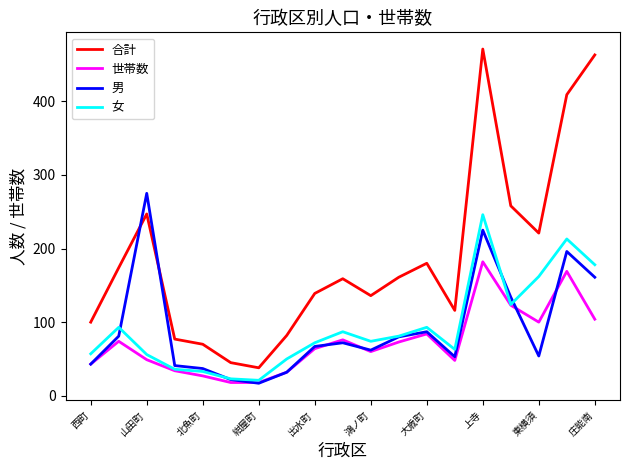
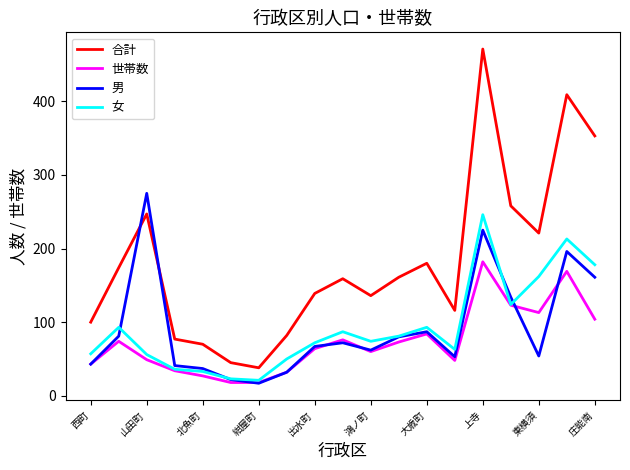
世帯数, 東横須: 100 -> 110
合計, 庄能南: 460 -> 350
